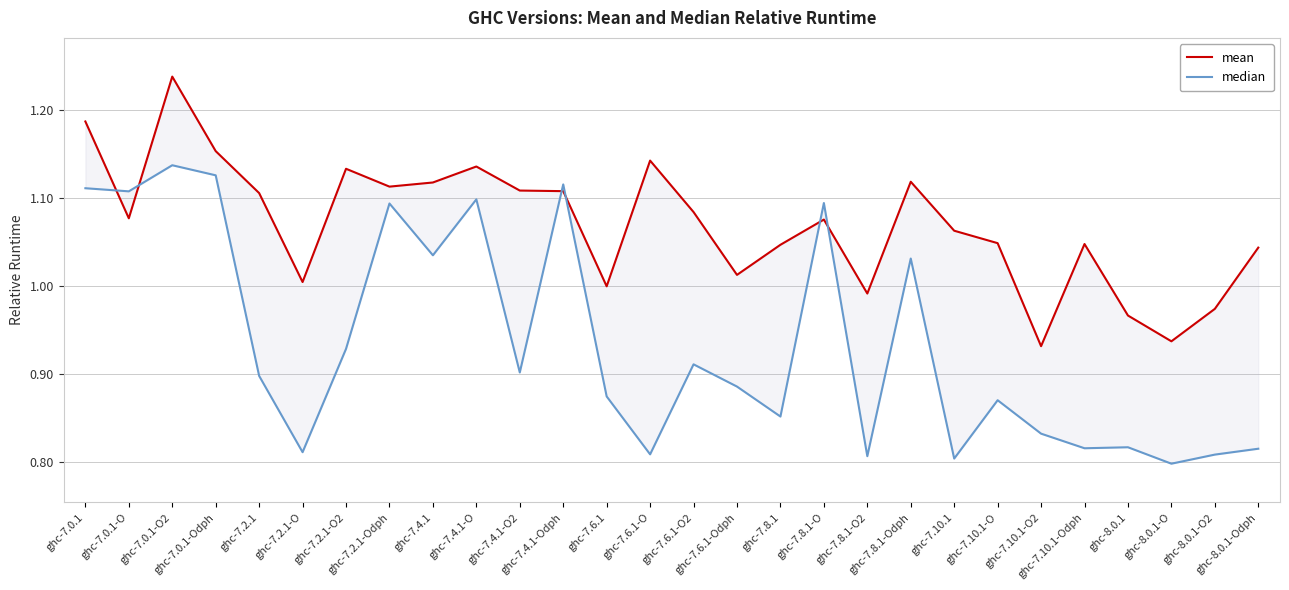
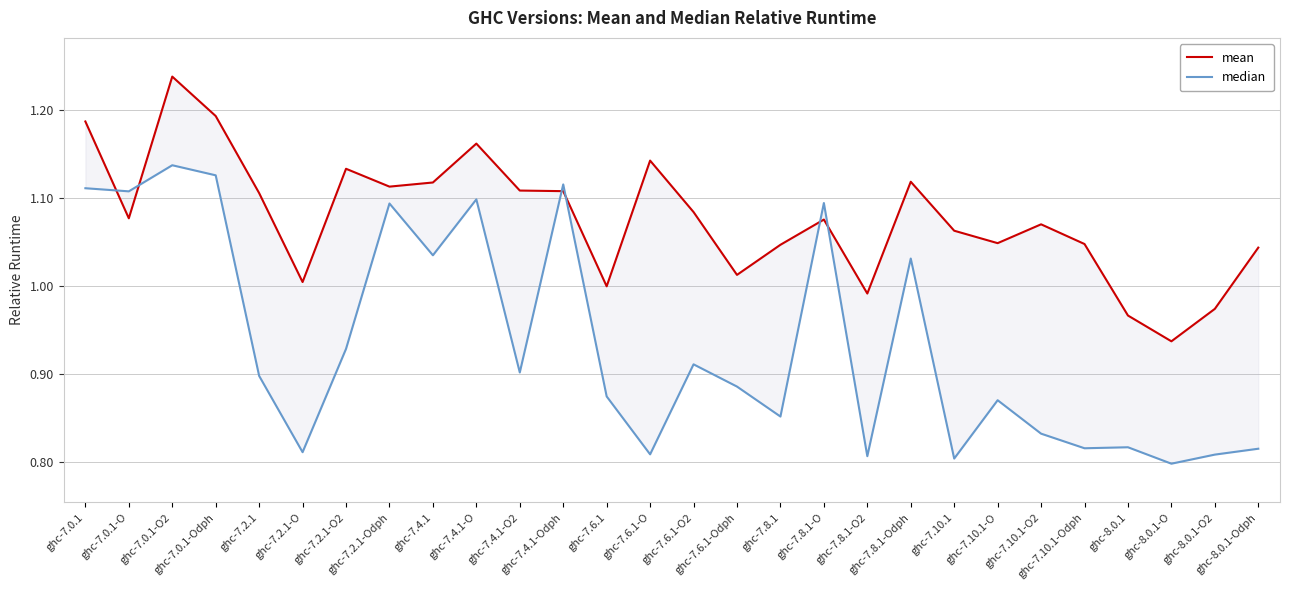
mean, ghc-7.0.1-Odph: 1.15 -> 1.19
mean, ghc-7.4.1-O: 1.14 -> 1.16
mean, ghc-7.10.1-O2: 0.93 -> 1.07
